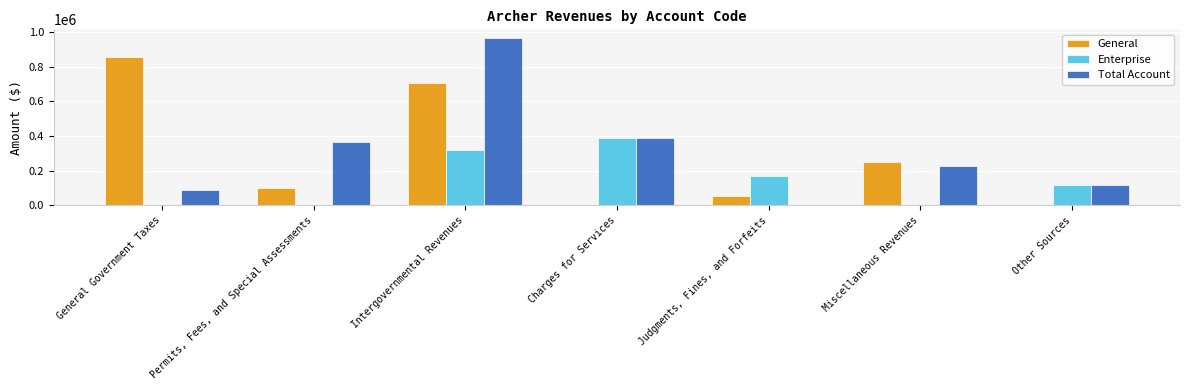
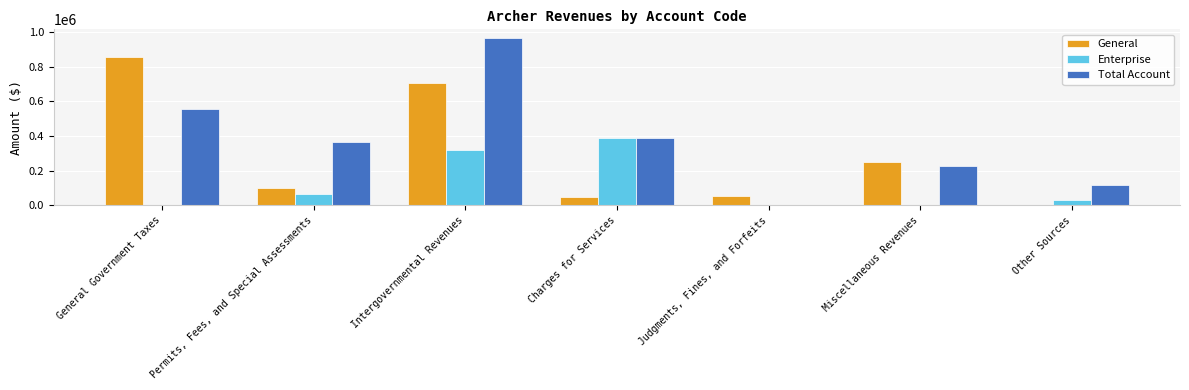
Total Account, General Government Taxes: 90000 -> 550000
Enterprise, Permits, Fees, and Special Assessments: 0 -> 70000
General, Charges for Services: 0 -> 50000
Enterprise, Judgments, Fines, and Forfeits: 170000 -> 0
Enterprise, Other Sources: 120000 -> 30000
